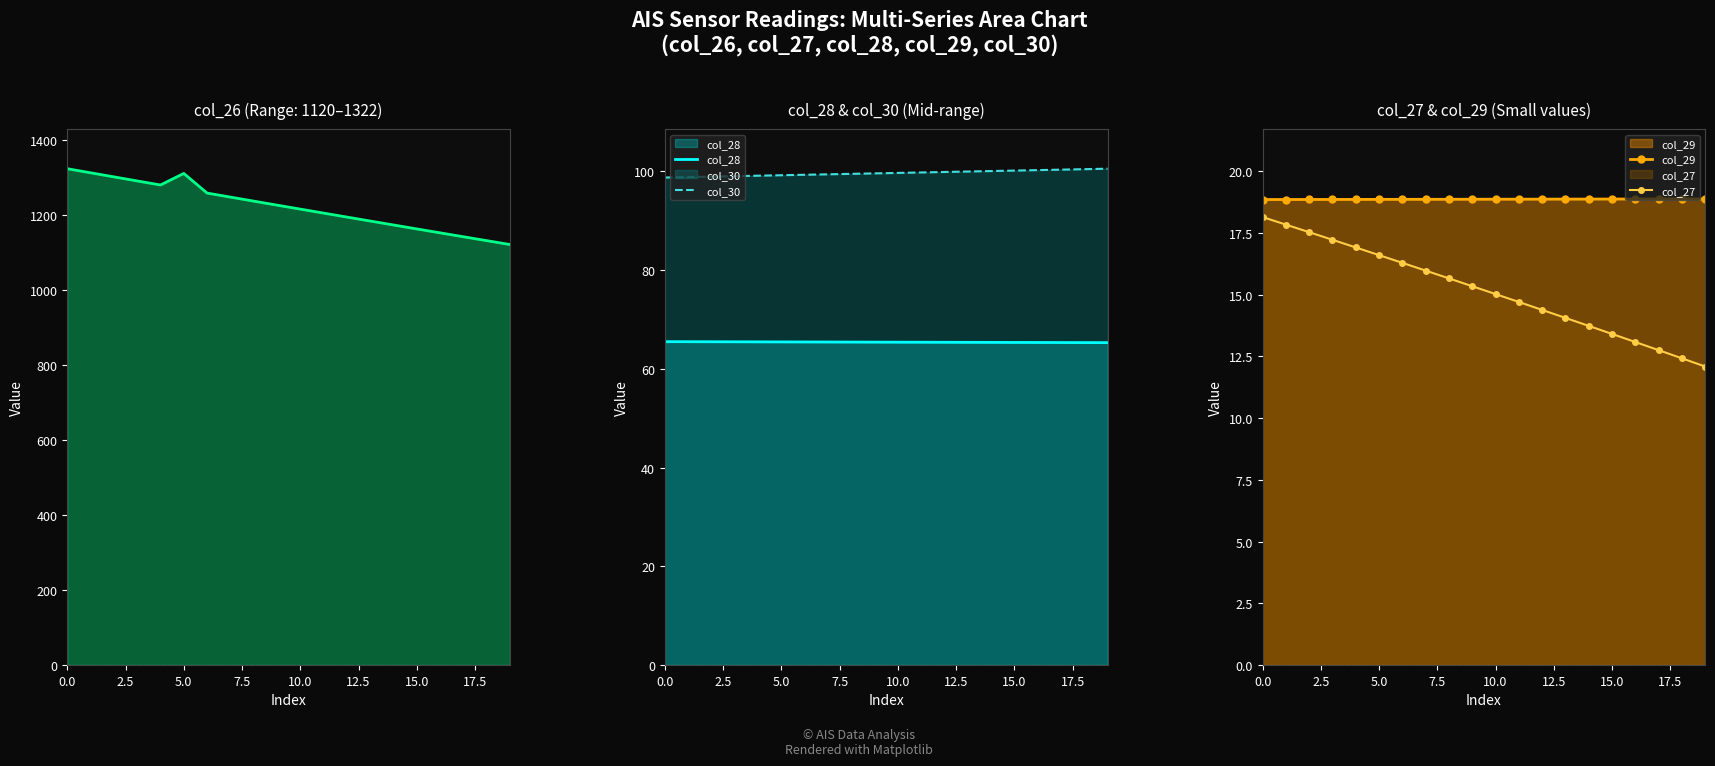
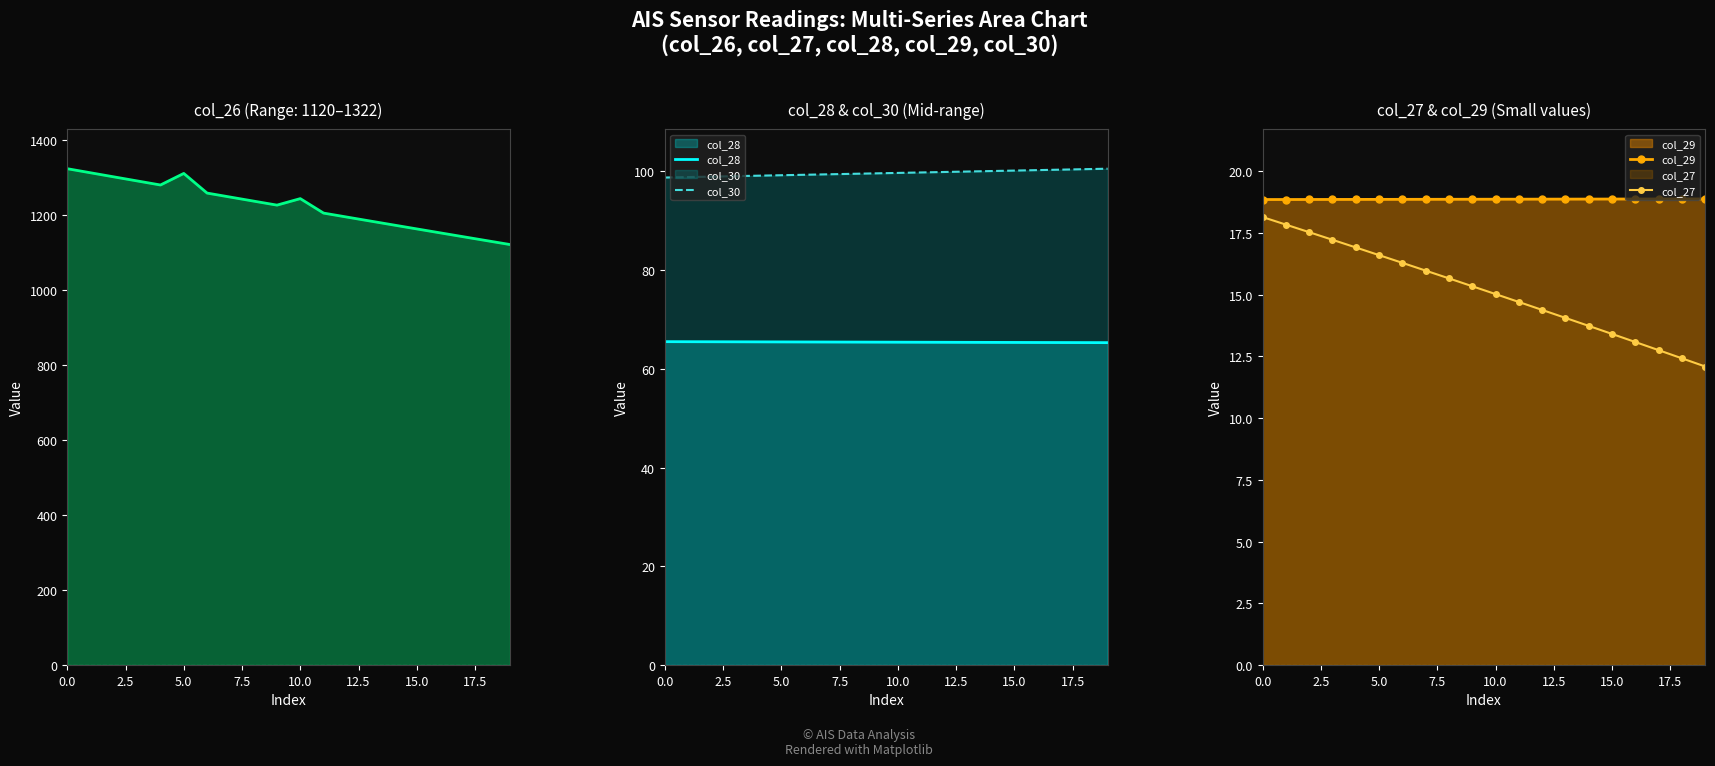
col_26 (Range: 1120–1322), 10.0: 1210 -> 1240
